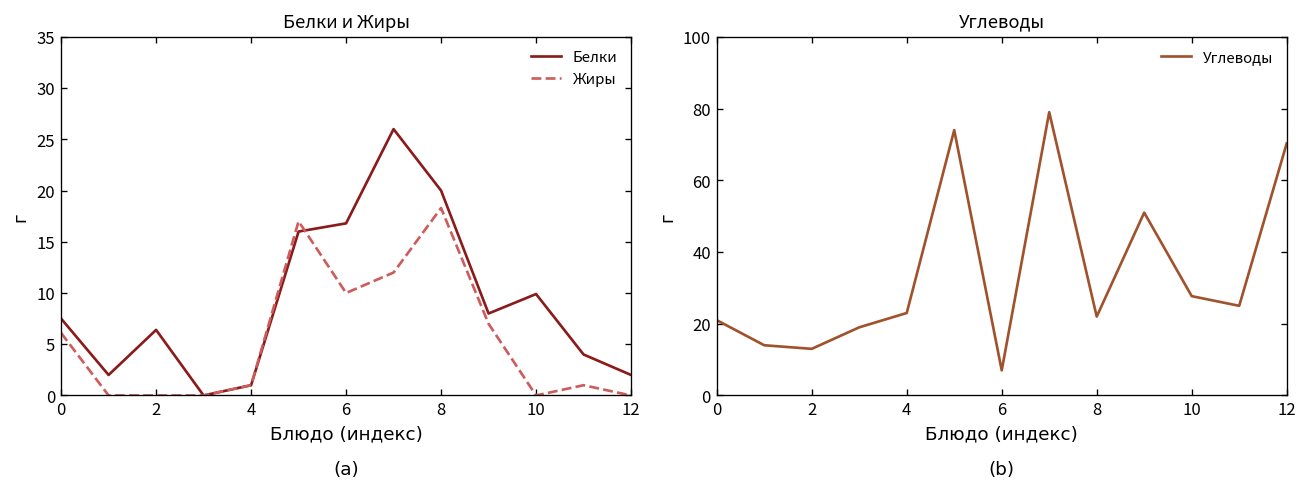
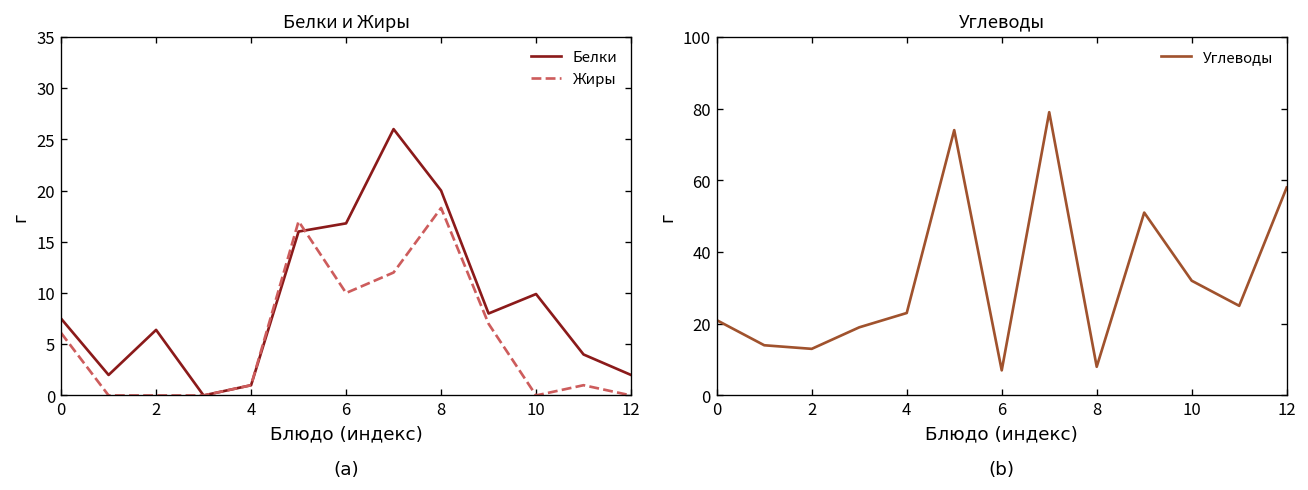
Углеводы, 8: 22 -> 8
Углеводы, 10: 28 -> 32
Углеводы, 12: 70 -> 58
